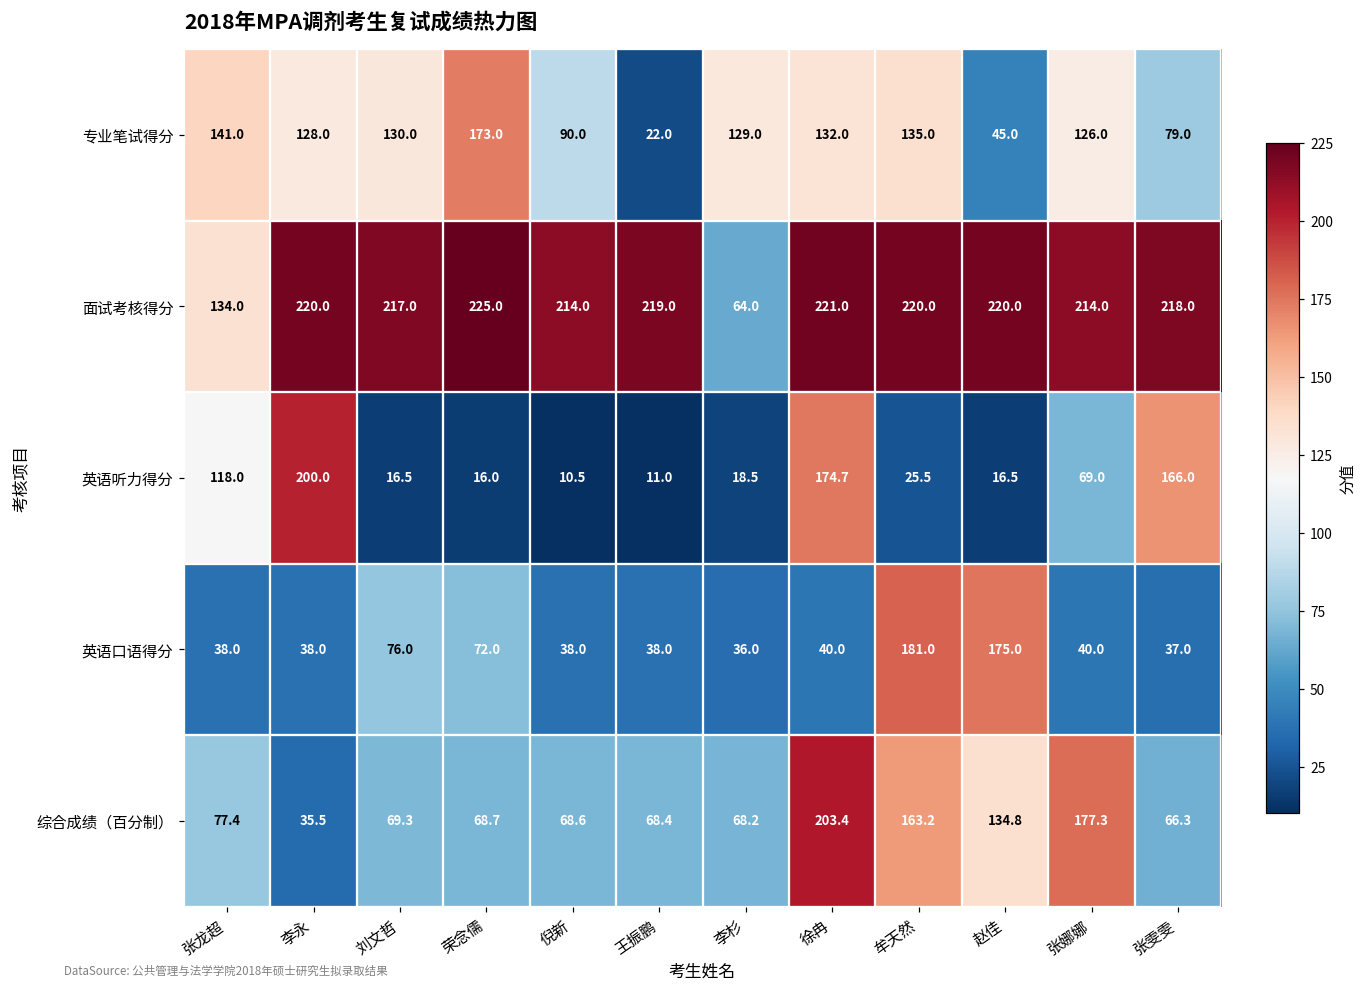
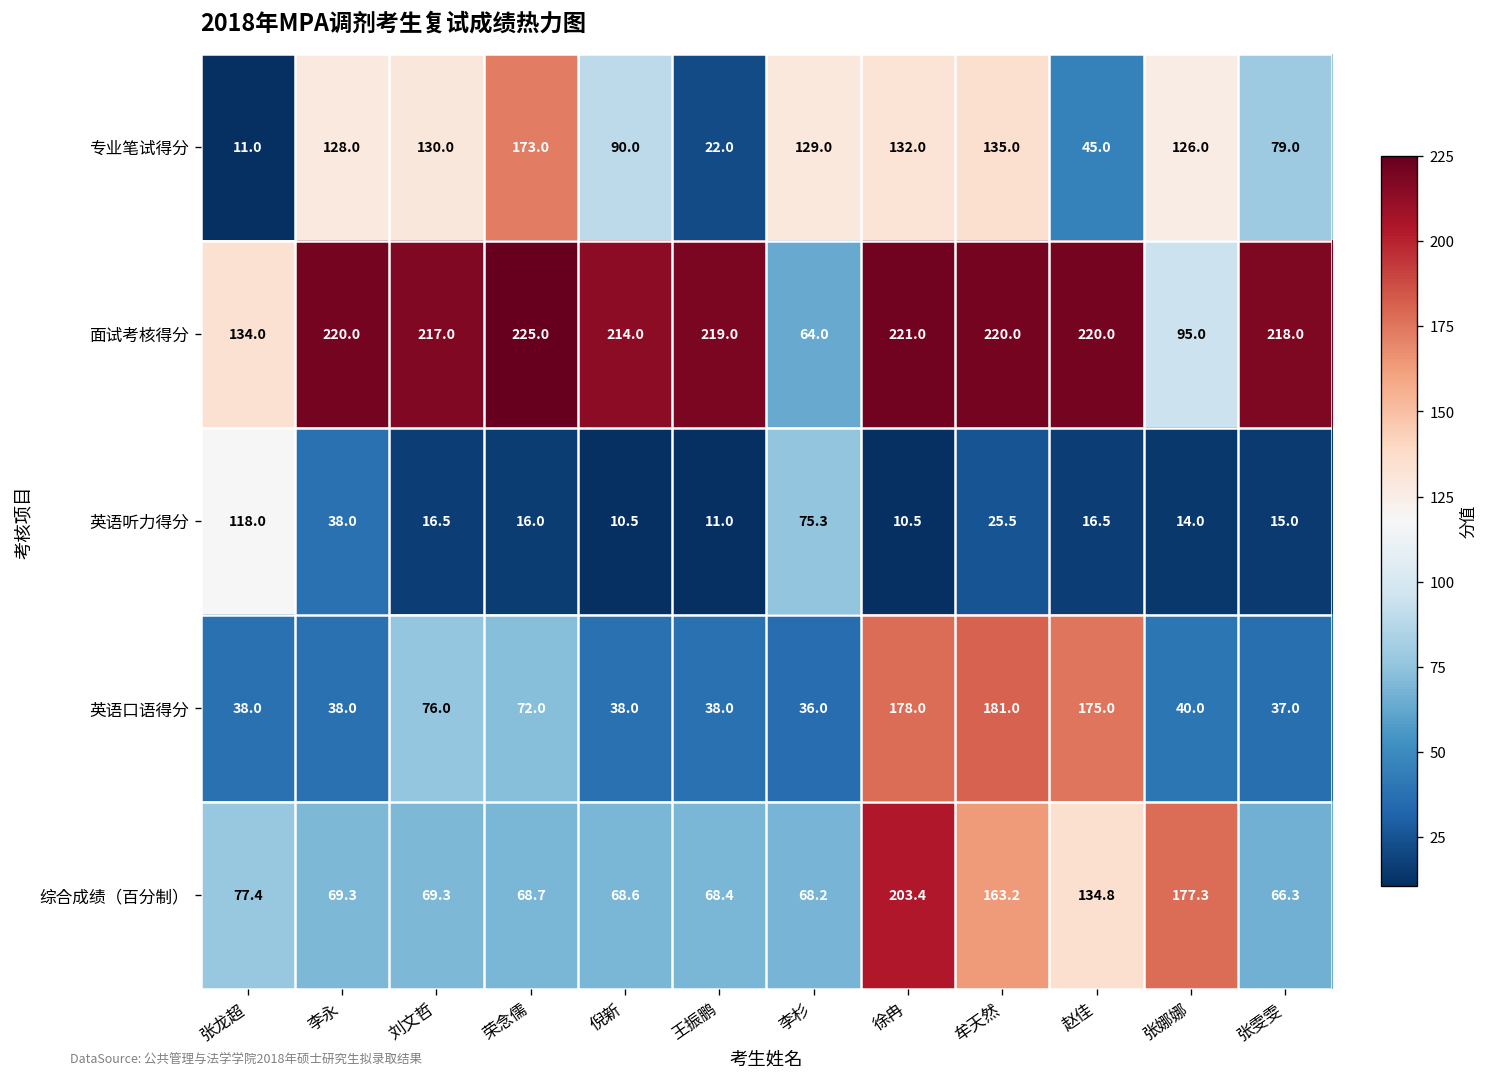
专业笔试得分, 张龙超: 141.0 -> 11.0
面试考核得分, 张娜娜: 214.0 -> 95.0
英语听力得分, 李永: 200.0 -> 38.0
英语听力得分, 李杉: 18.5 -> 75.3
英语听力得分, 徐冉: 174.7 -> 10.5
英语听力得分, 张娜娜: 69.0 -> 14.0
英语听力得分, 张雯雯: 166.0 -> 15.0
英语口语得分, 徐冉: 40.0 -> 178.0
综合成绩（百分制）, 李永: 35.5 -> 69.3
